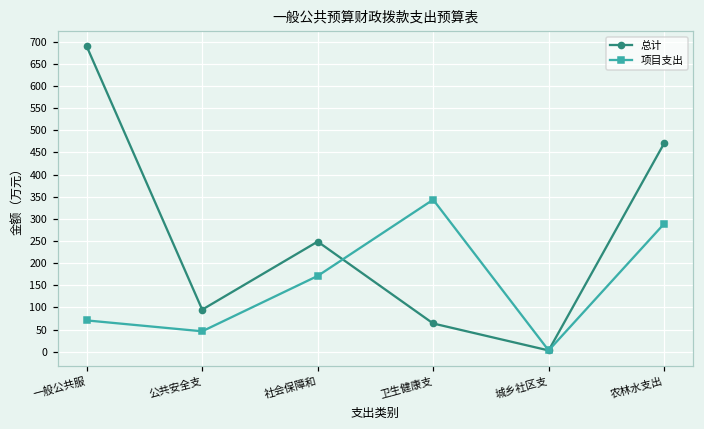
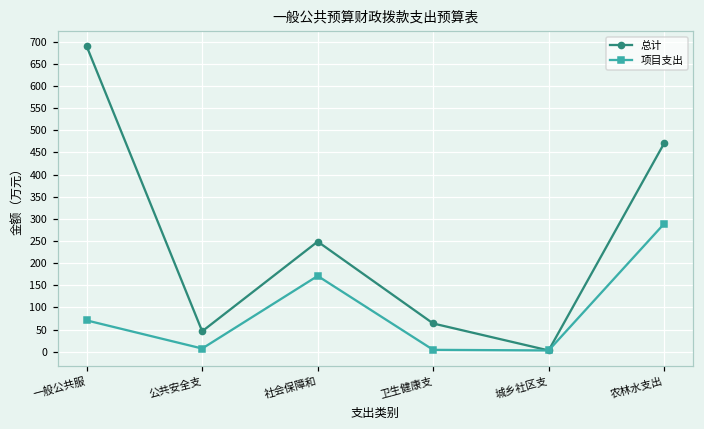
总计, 公共安全支: 90 -> 50
项目支出, 公共安全支: 50 -> 10
项目支出, 卫生健康支: 340 -> 0
